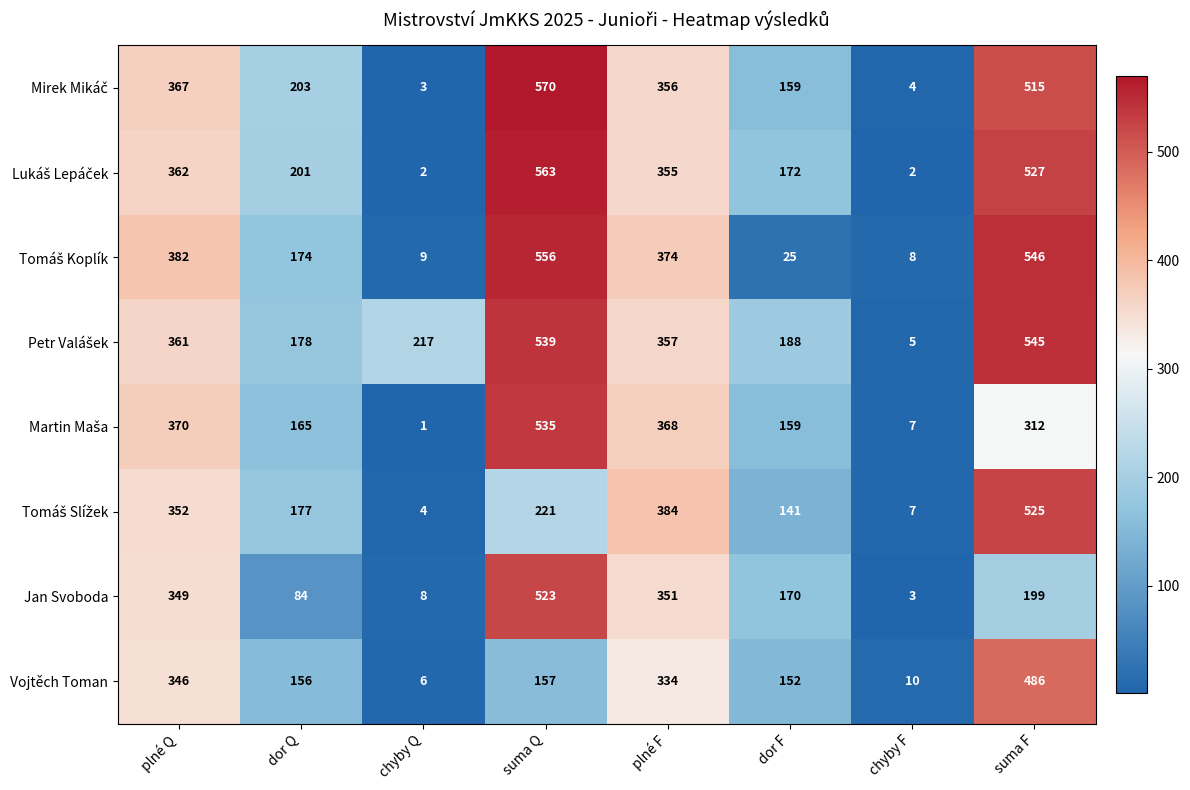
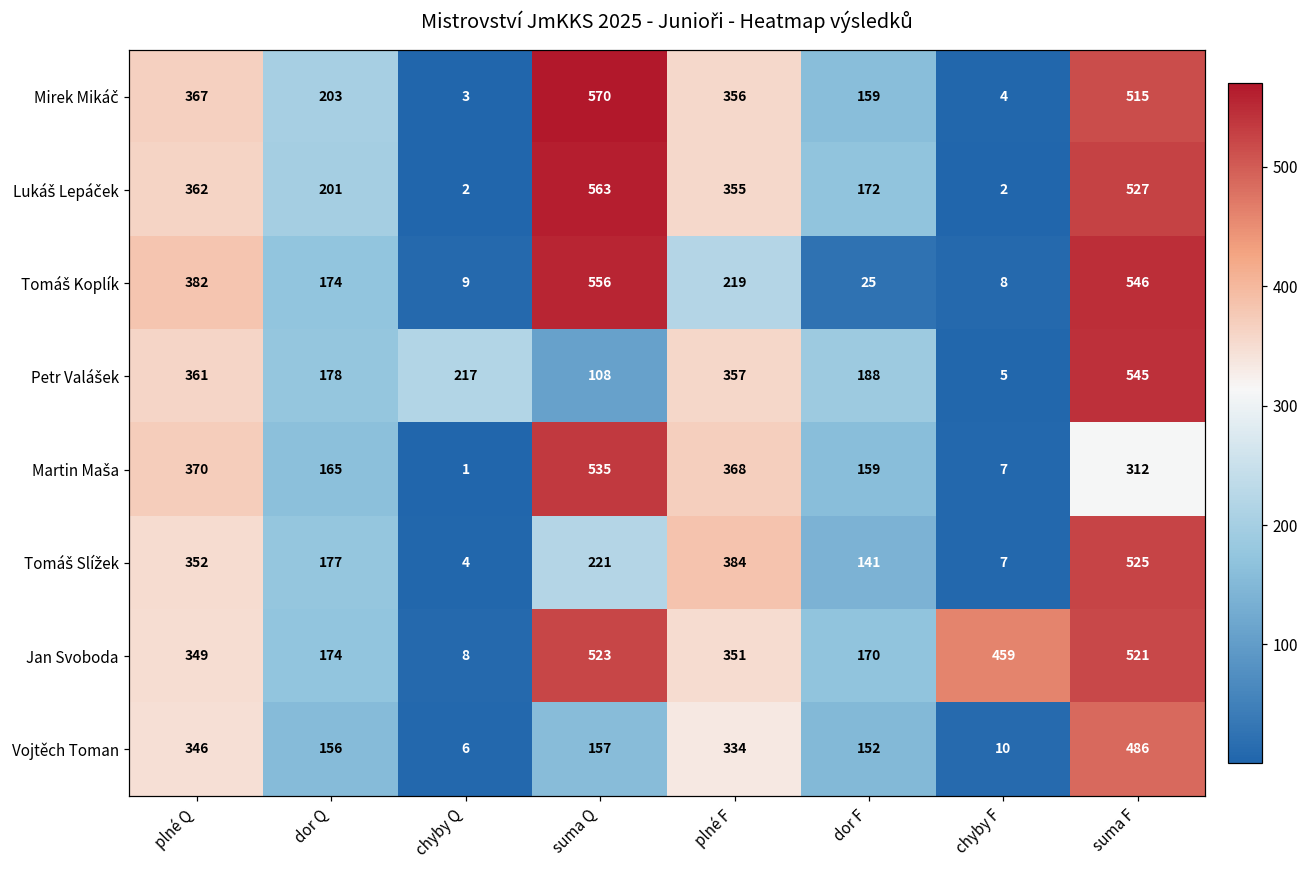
Tomáš Koplík, plné F: 374 -> 219
Petr Valášek, suma Q: 539 -> 108
Jan Svoboda, dor Q: 84 -> 174
Jan Svoboda, chyby F: 3 -> 459
Jan Svoboda, suma F: 199 -> 521
